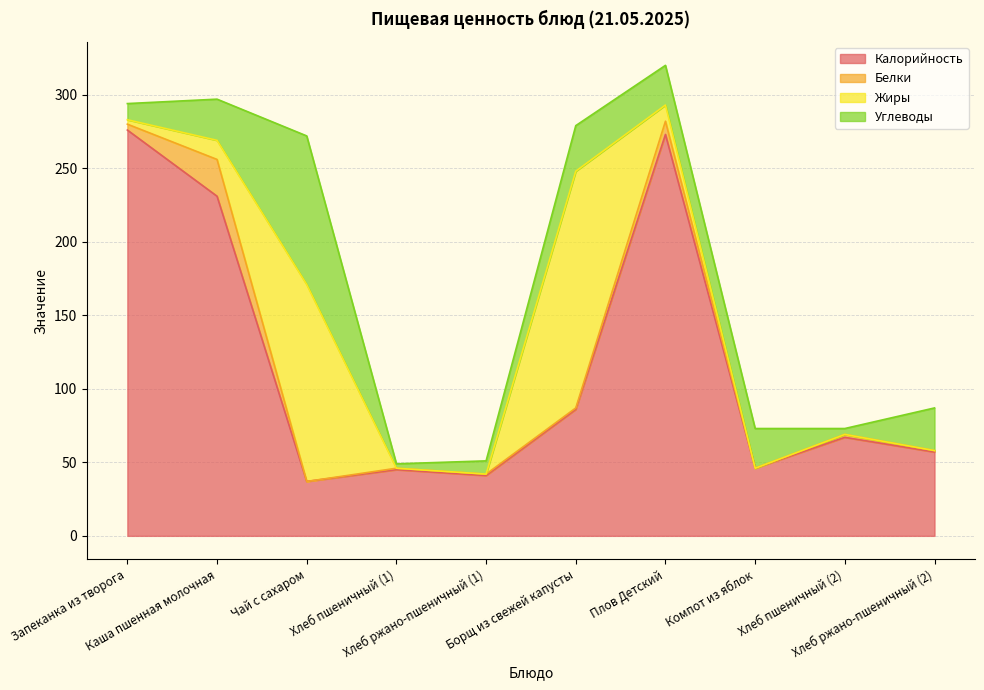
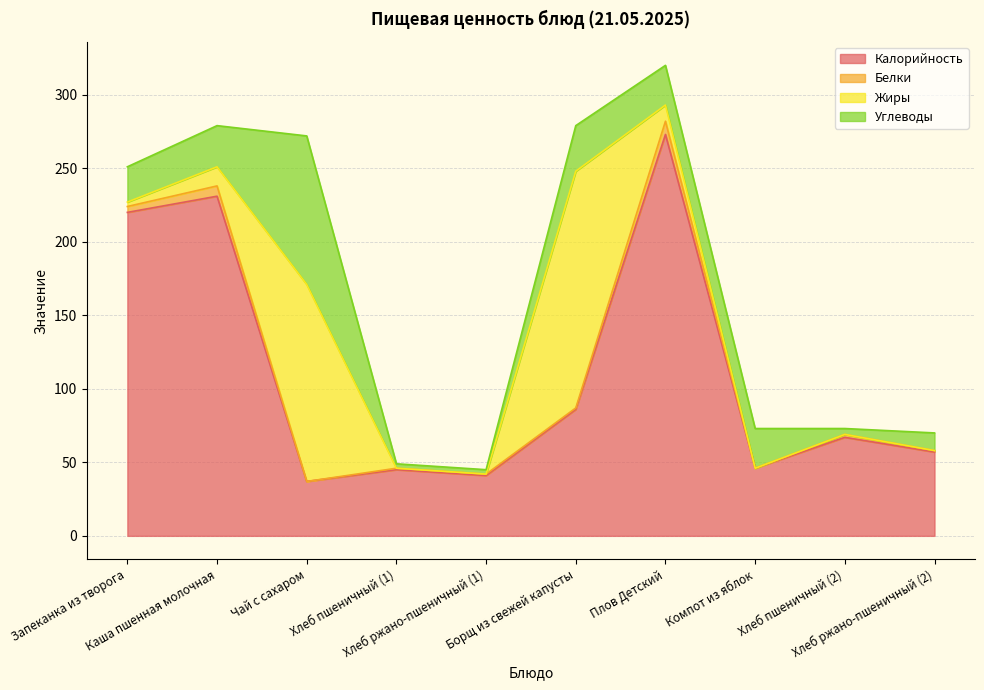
Калорийность, Запеканка из творога: 276 -> 220
Углеводы, Запеканка из творога: 11 -> 24
Белки, Каша пшенная молочная: 25 -> 7
Углеводы, Хлеб ржано-пшеничный (1): 9 -> 3
Углеводы, Хлеб ржано-пшеничный (2): 29 -> 12
